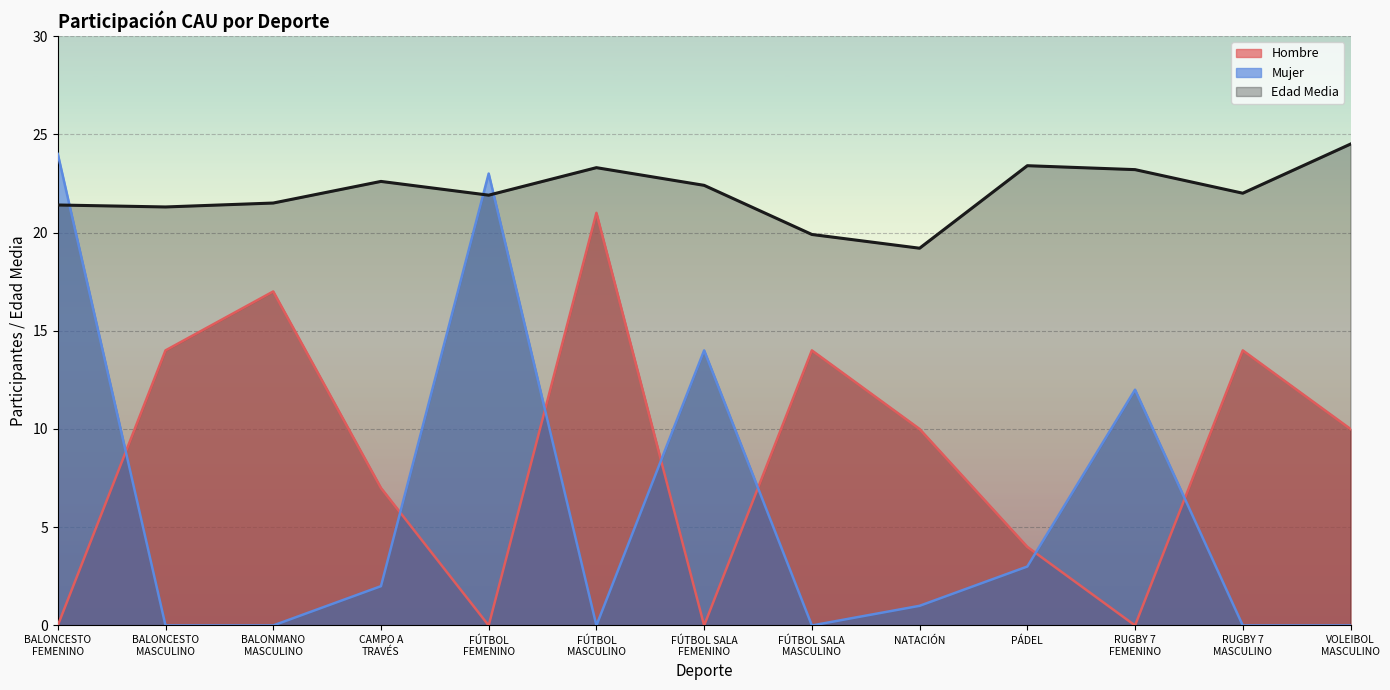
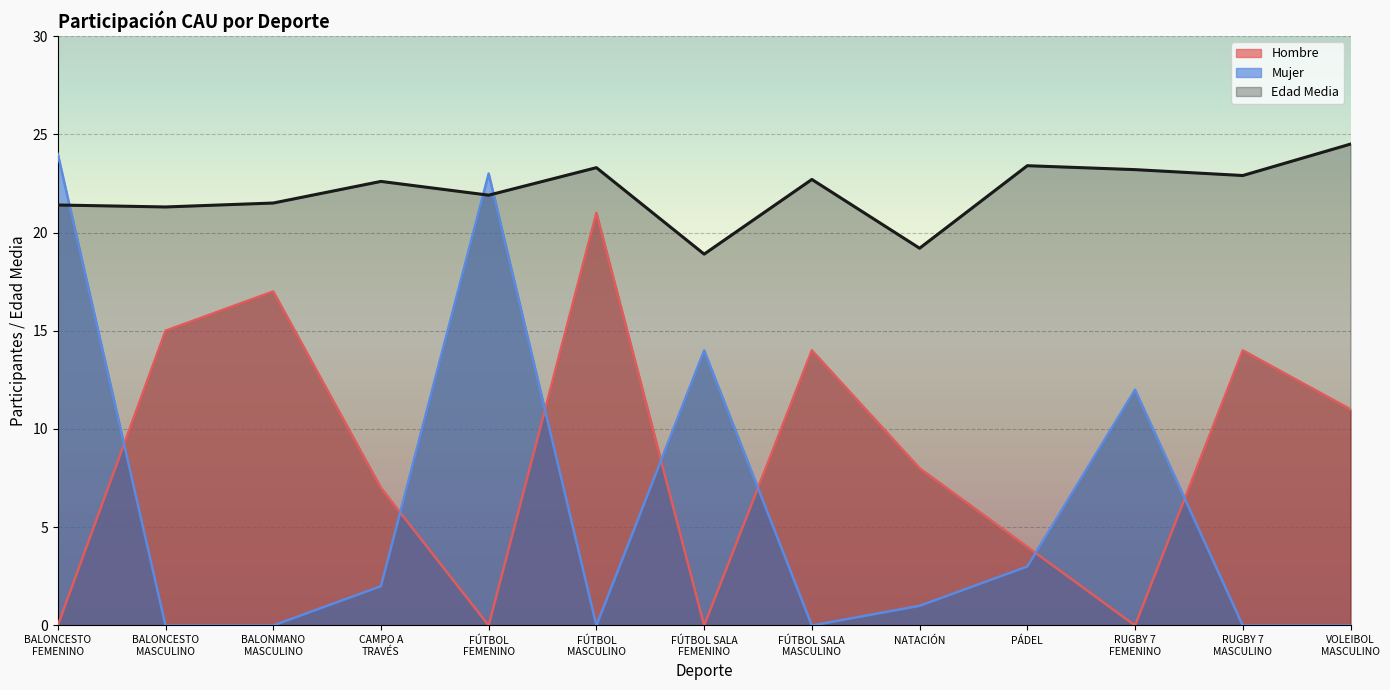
Hombre, BALONCESTO MASCULINO: 14 -> 15
Edad Media, FÚTBOL SALA FEMENINO: 22.4 -> 18.9
Edad Media, FÚTBOL SALA MASCULINO: 19.9 -> 22.7
Hombre, NATACIÓN: 10 -> 8
Edad Media, RUGBY 7 MASCULINO: 22.0 -> 22.9
Hombre, VOLEIBOL MASCULINO: 10 -> 11
